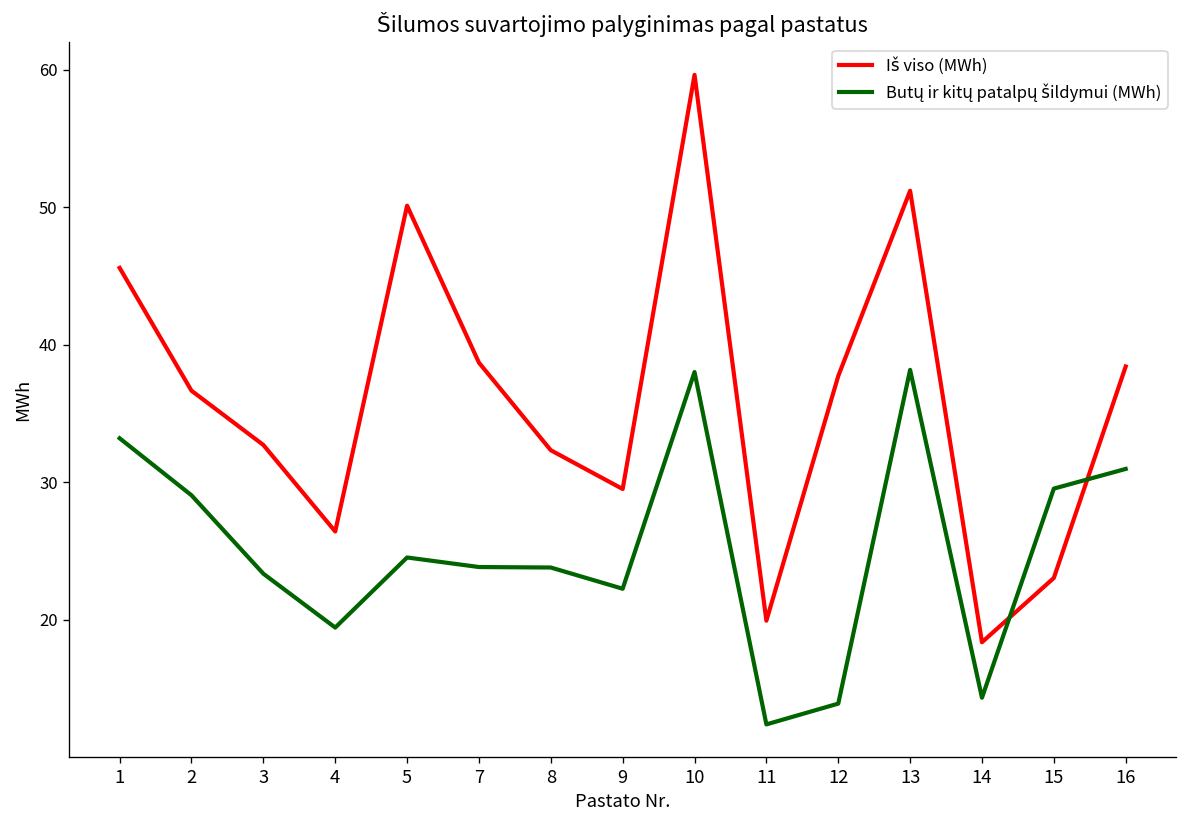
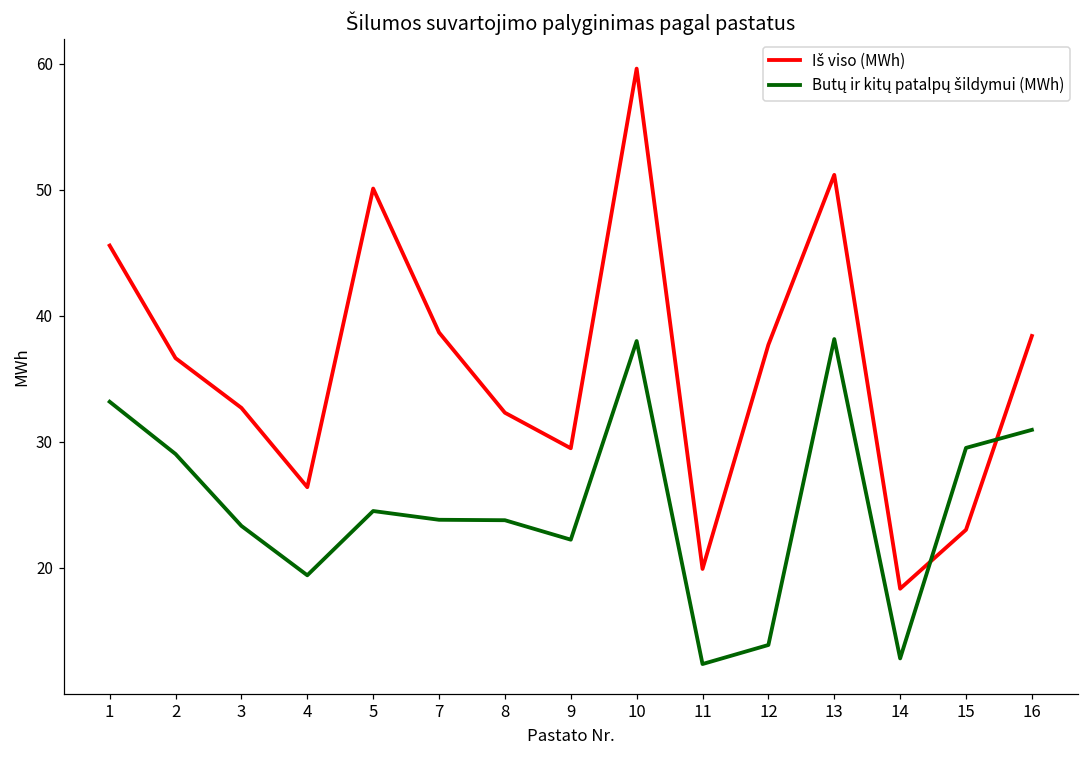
Butų ir kitų patalpų šildymui (MWh), 14: 14.3 -> 12.8
